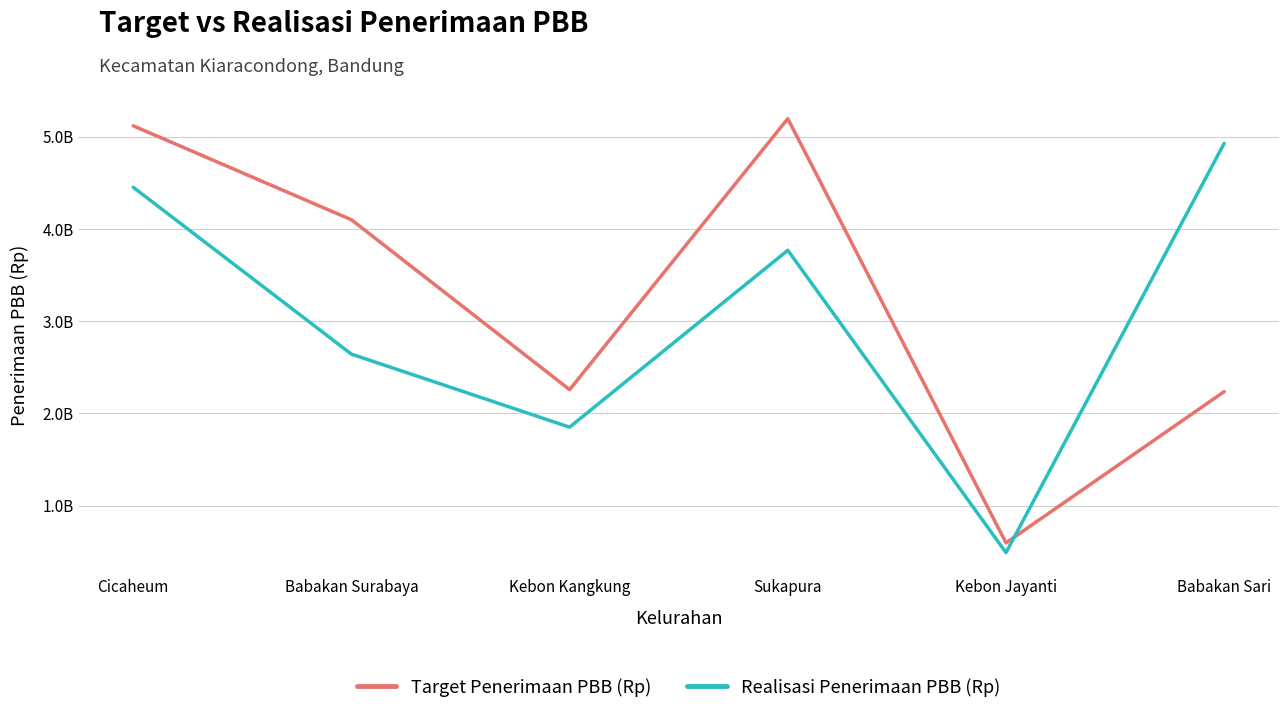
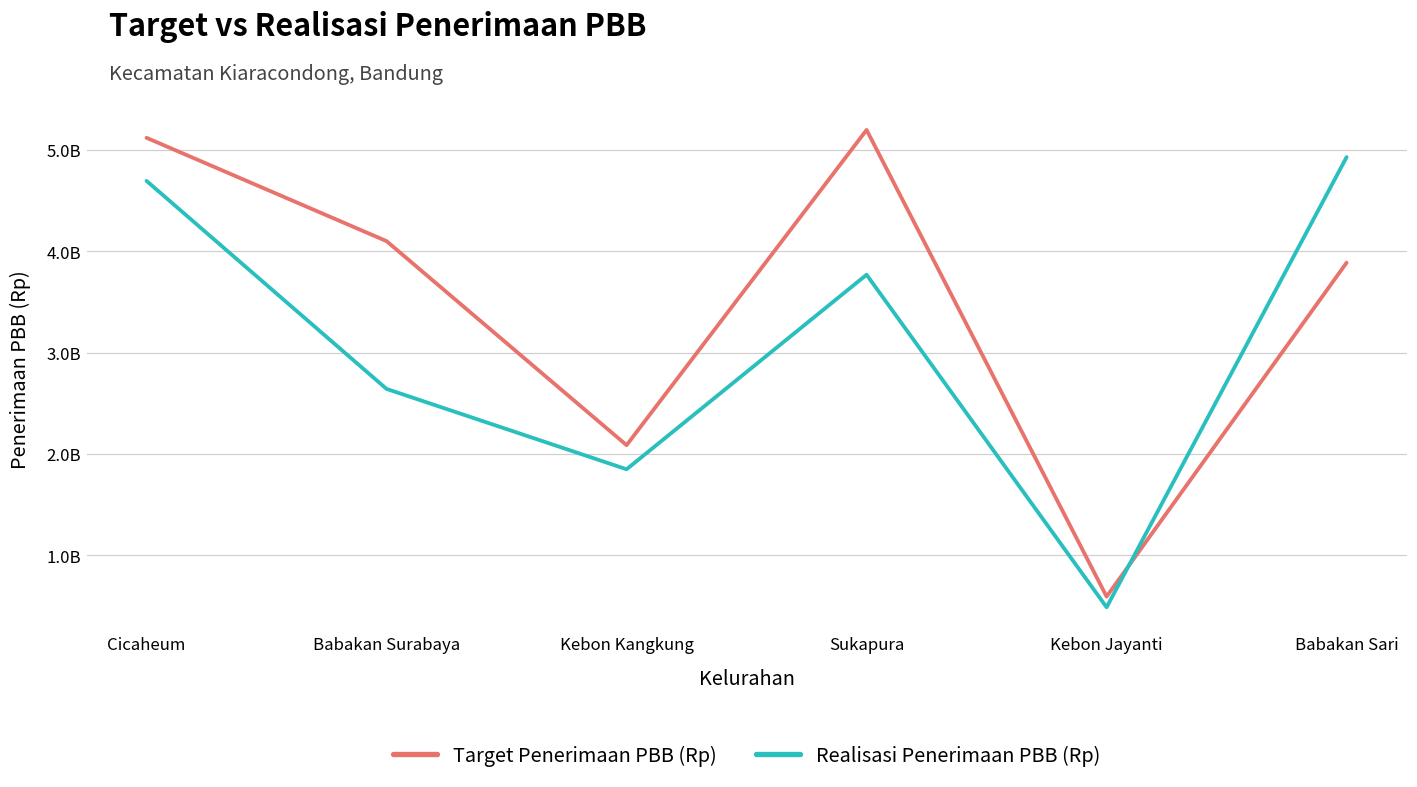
Realisasi Penerimaan PBB (Rp), Cicaheum: 4500000000 -> 4700000000
Target Penerimaan PBB (Rp), Kebon Kangkung: 2300000000 -> 2100000000
Target Penerimaan PBB (Rp), Babakan Sari: 2200000000 -> 3900000000
